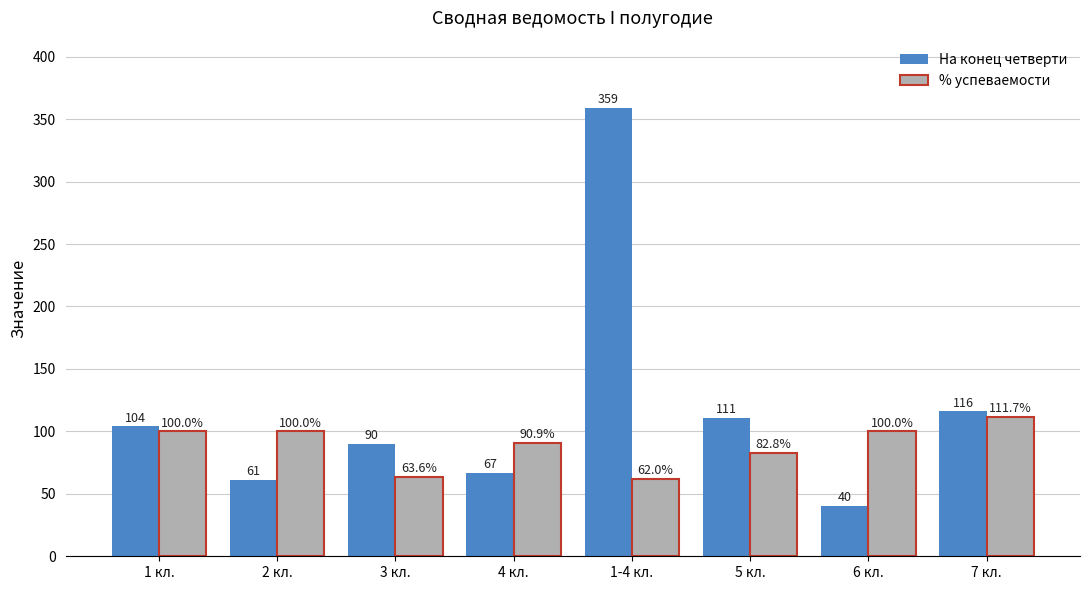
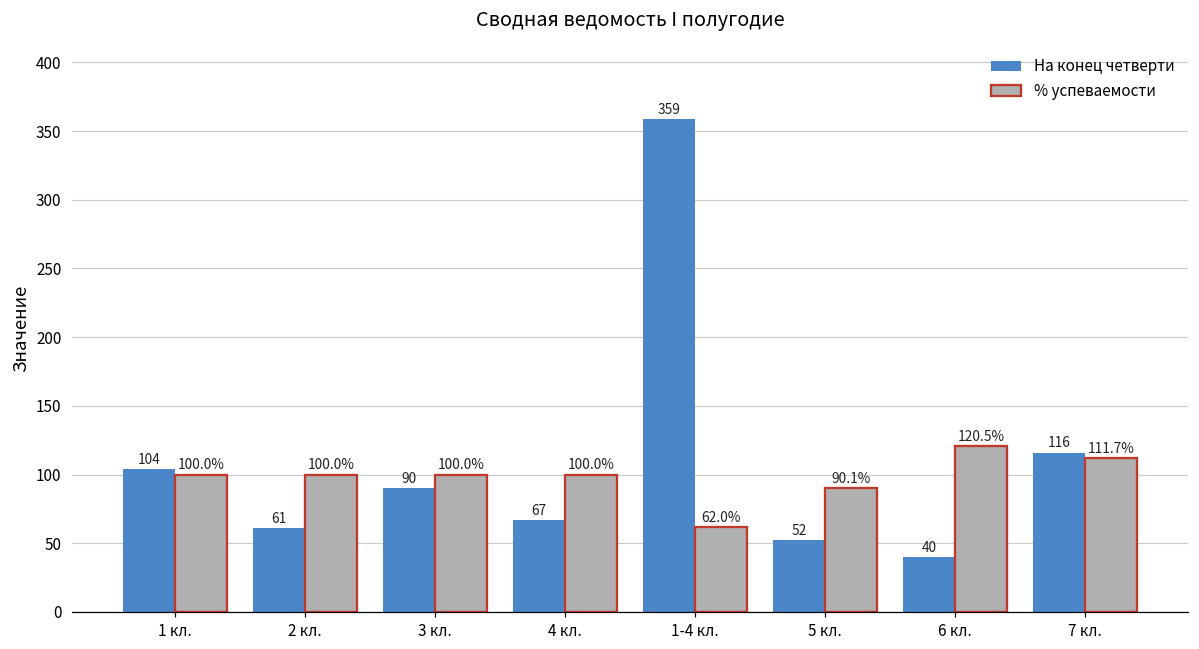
% успеваемости, 3 кл.: 63.6% -> 100.0%
% успеваемости, 4 кл.: 90.9% -> 100.0%
На конец четверти, 5 кл.: 111 -> 52
% успеваемости, 5 кл.: 82.8% -> 90.1%
% успеваемости, 6 кл.: 100.0% -> 120.5%
